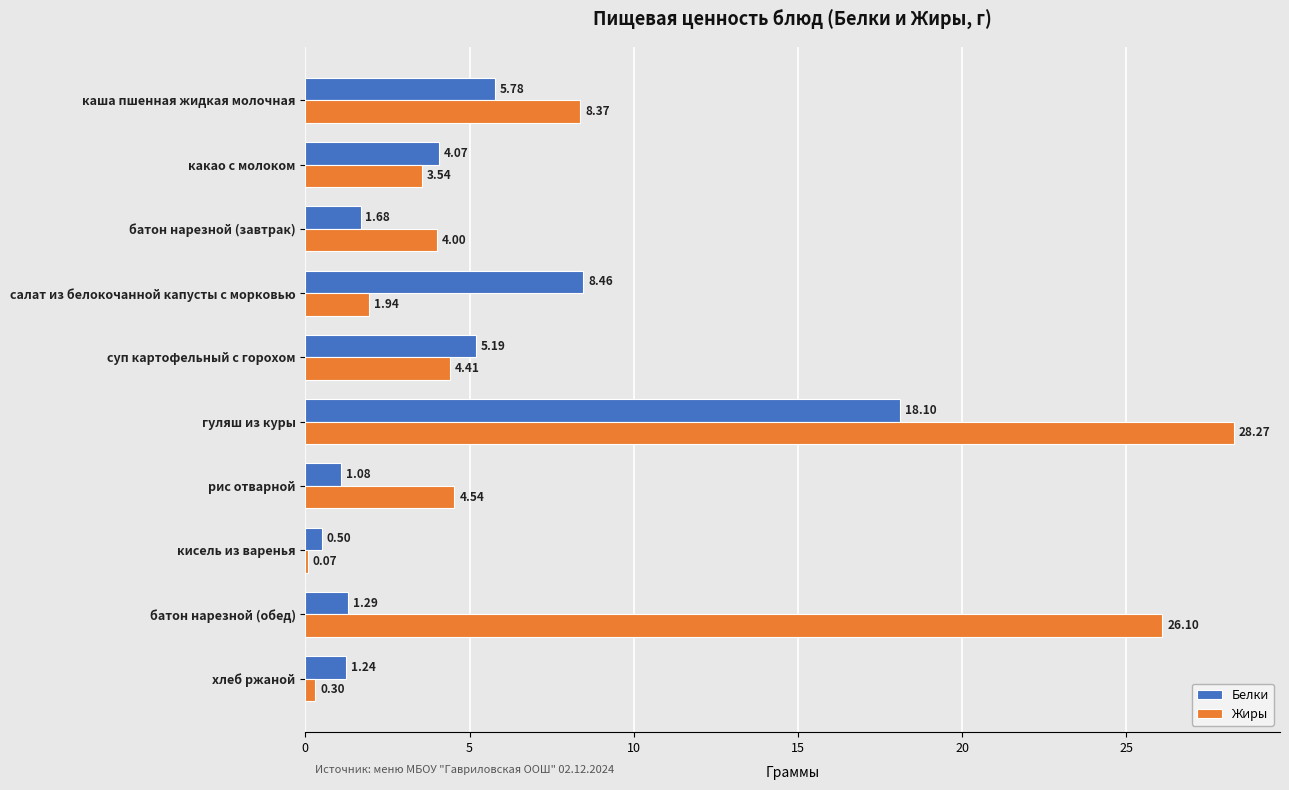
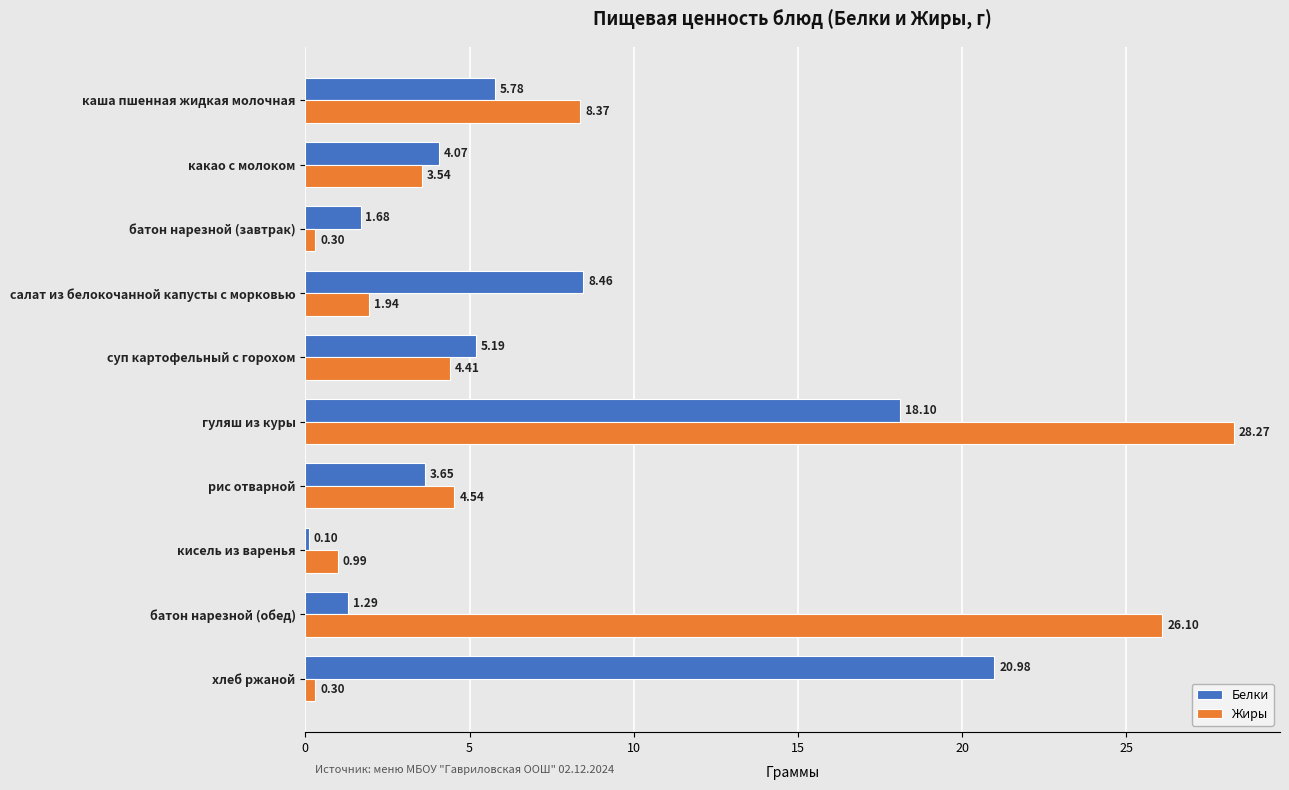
Жиры, батон нарезной (завтрак): 4.00 -> 0.30
Белки, рис отварной: 1.08 -> 3.65
Белки, кисель из варенья: 0.50 -> 0.10
Жиры, кисель из варенья: 0.07 -> 0.99
Белки, хлеб ржаной: 1.24 -> 20.98
